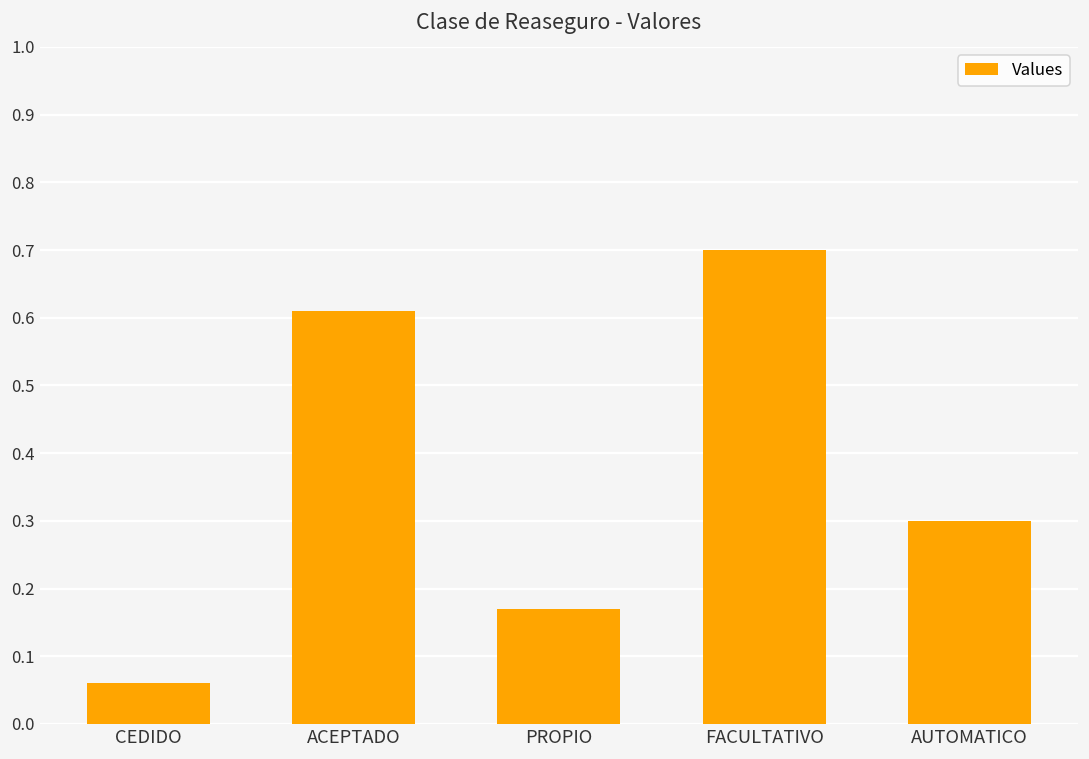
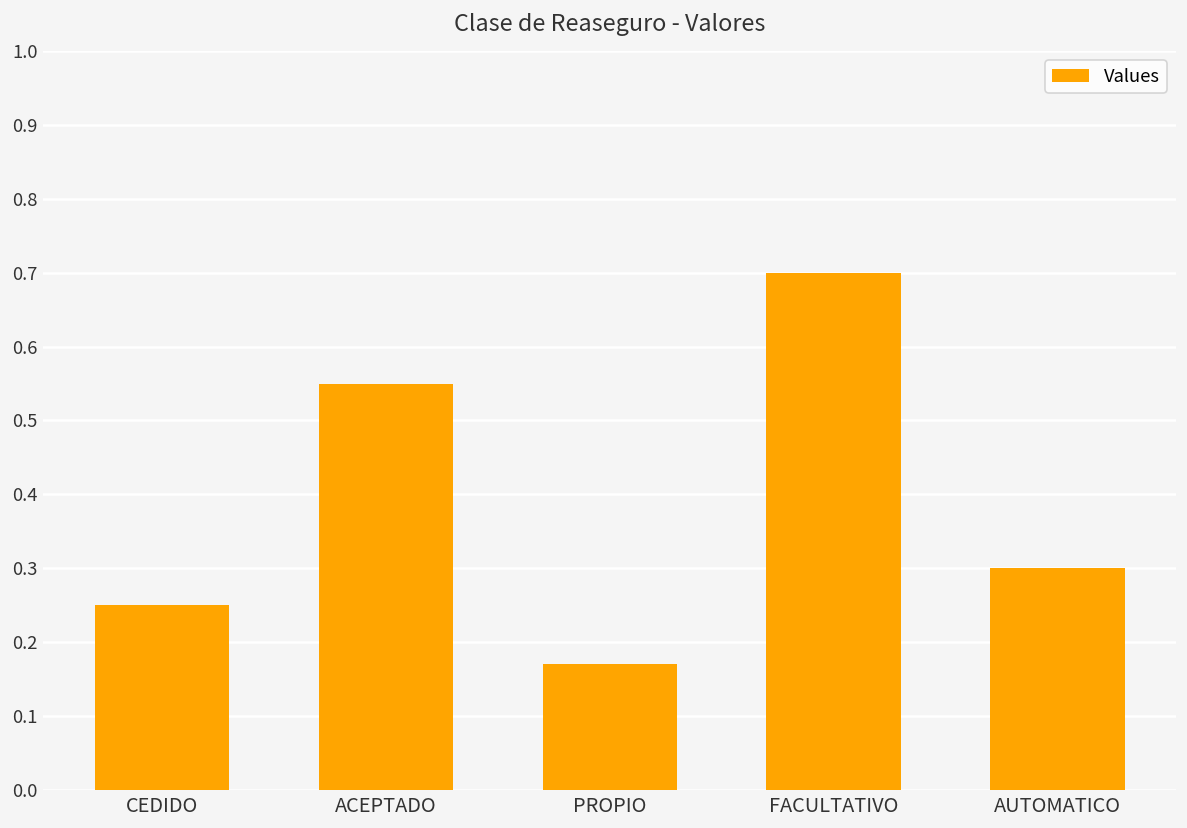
CEDIDO: 0.06 -> 0.25
ACEPTADO: 0.61 -> 0.55
